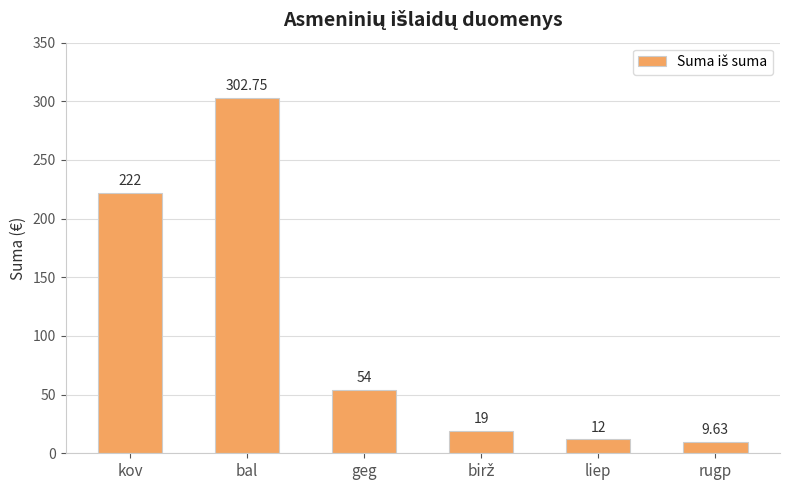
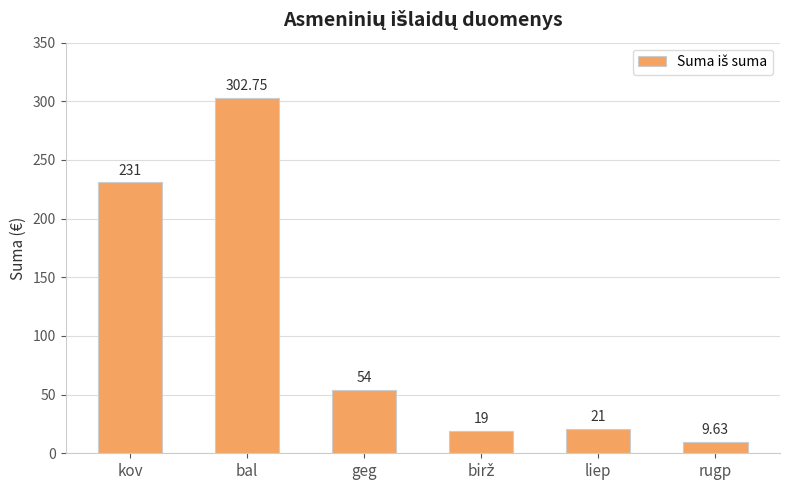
kov: 222 -> 231
liep: 12 -> 21
